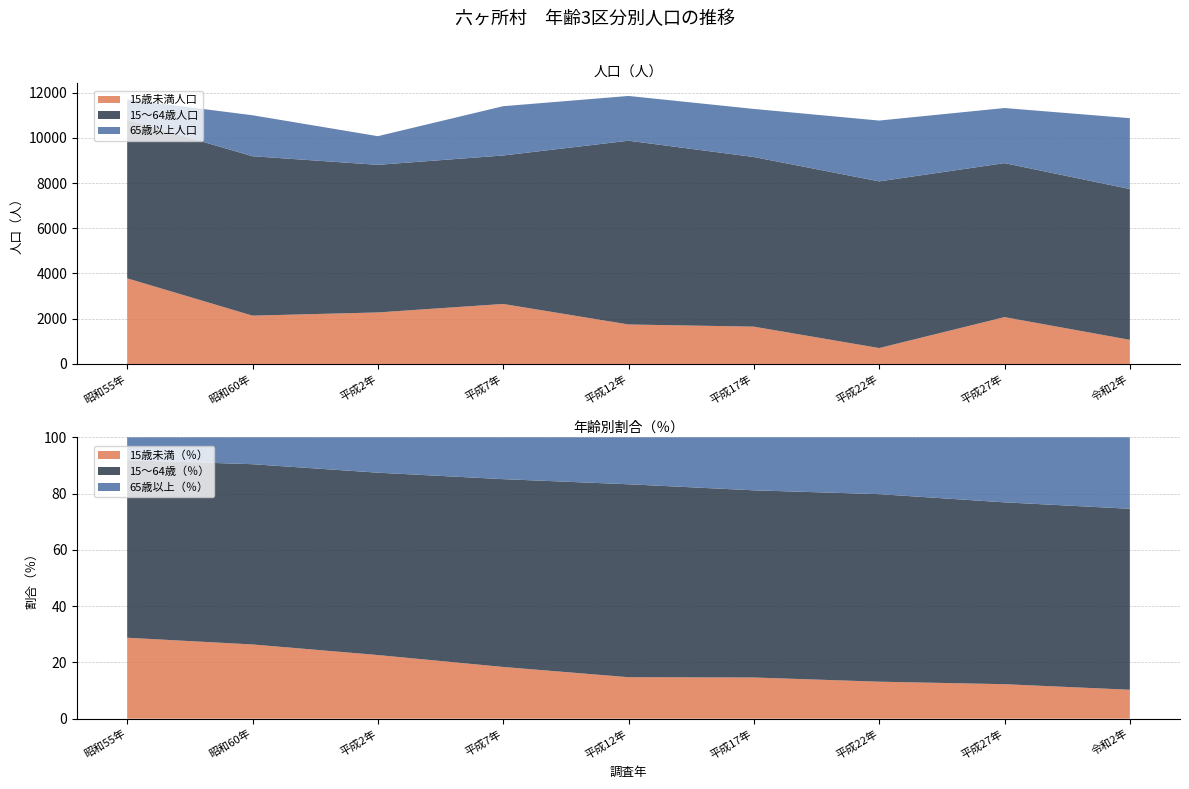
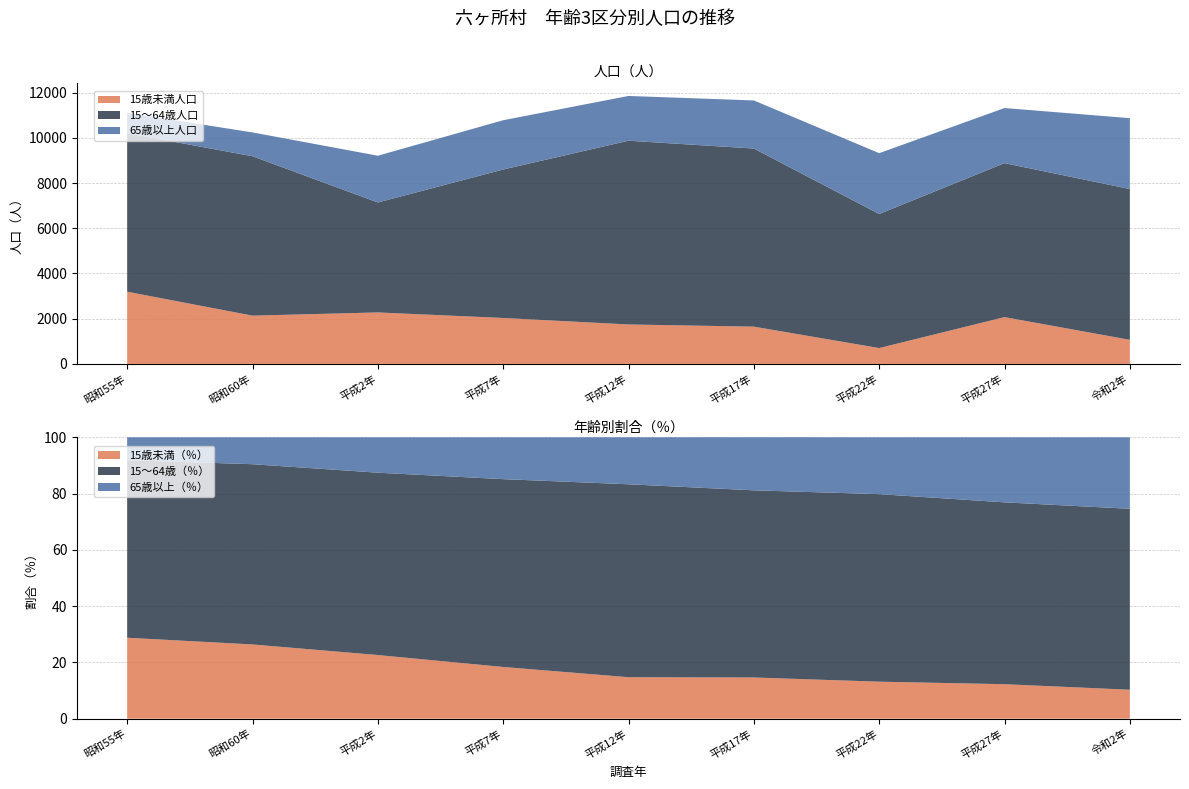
人口（人）, 15歳未満人口, 昭和55年: 3800 -> 3200
人口（人）, 65歳以上人口, 昭和60年: 1800 -> 1100
人口（人）, 15～64歳人口, 平成2年: 6500 -> 4900
人口（人）, 65歳以上人口, 平成2年: 1300 -> 2100
人口（人）, 15歳未満人口, 平成7年: 2700 -> 2000
人口（人）, 15～64歳人口, 平成17年: 7500 -> 7900
人口（人）, 15～64歳人口, 平成22年: 7400 -> 5900
